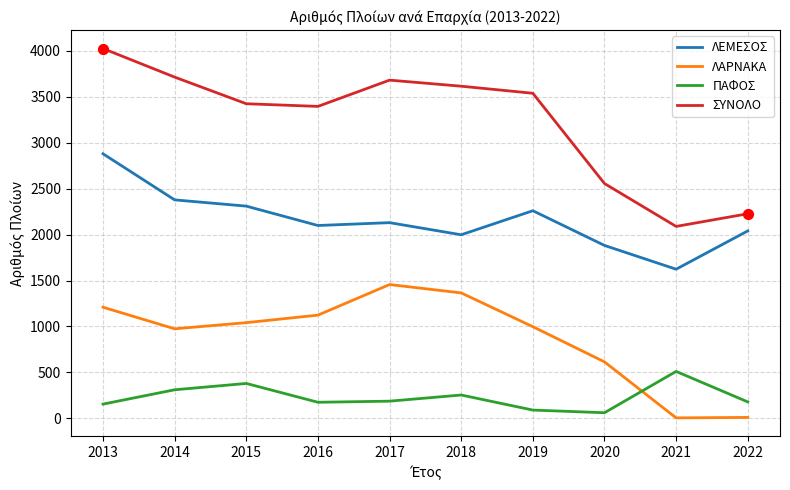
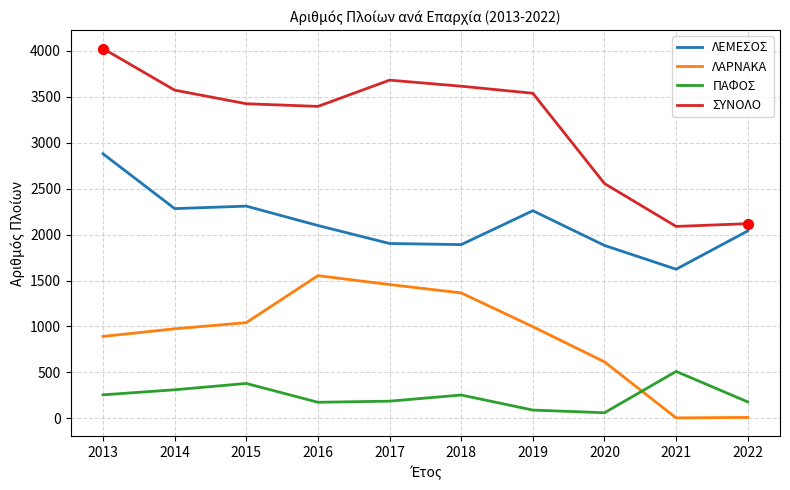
ΛΑΡΝΑΚΑ, 2013: 1200 -> 900
ΠΑΦΟΣ, 2013: 200 -> 300
ΛΕΜΕΣΟΣ, 2014: 2400 -> 2300
ΣΥΝΟΛΟ, 2014: 3700 -> 3600
ΛΑΡΝΑΚΑ, 2016: 1100 -> 1600
ΛΕΜΕΣΟΣ, 2017: 2100 -> 1900
ΛΕΜΕΣΟΣ, 2018: 2000 -> 1900
ΣΥΝΟΛΟ, 2022: 2200 -> 2100
